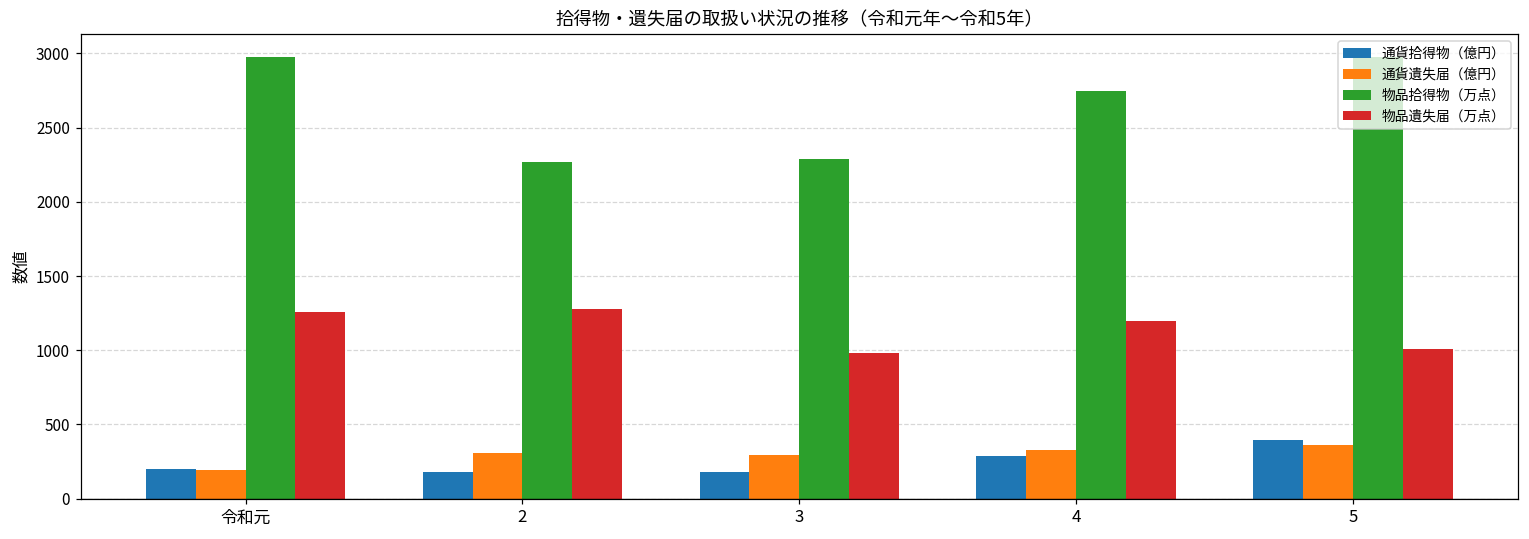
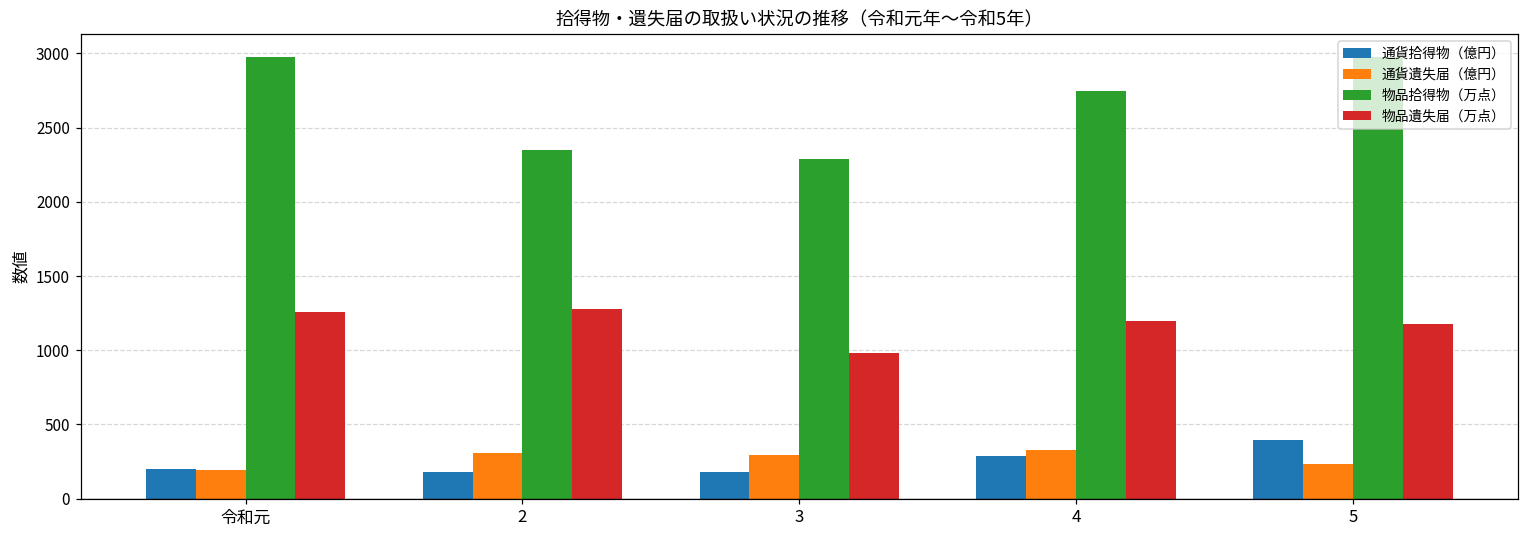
物品拾得物（万点）, 2: 2270 -> 2350
通貨遺失届（億円）, 5: 360 -> 230
物品遺失届（万点）, 5: 1010 -> 1180
